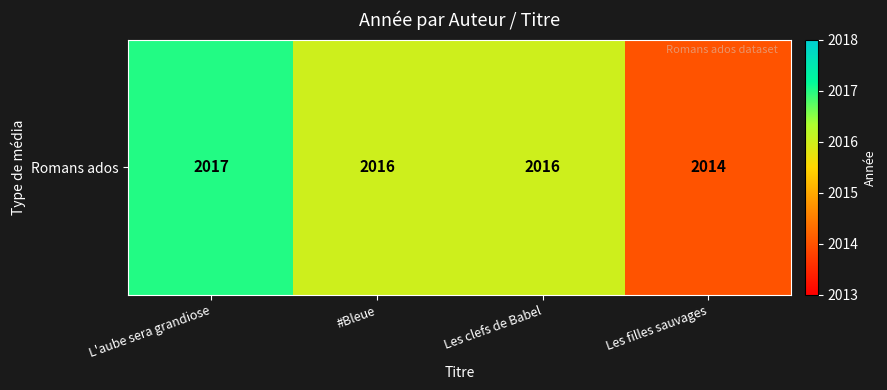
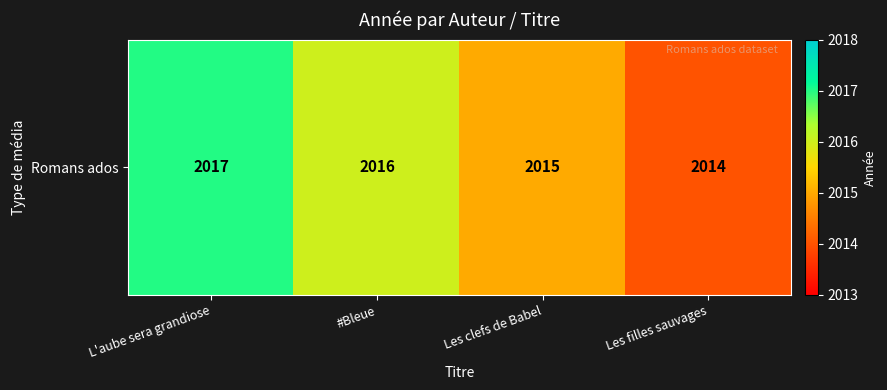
Romans ados, Les clefs de Babel: 2016 -> 2015
